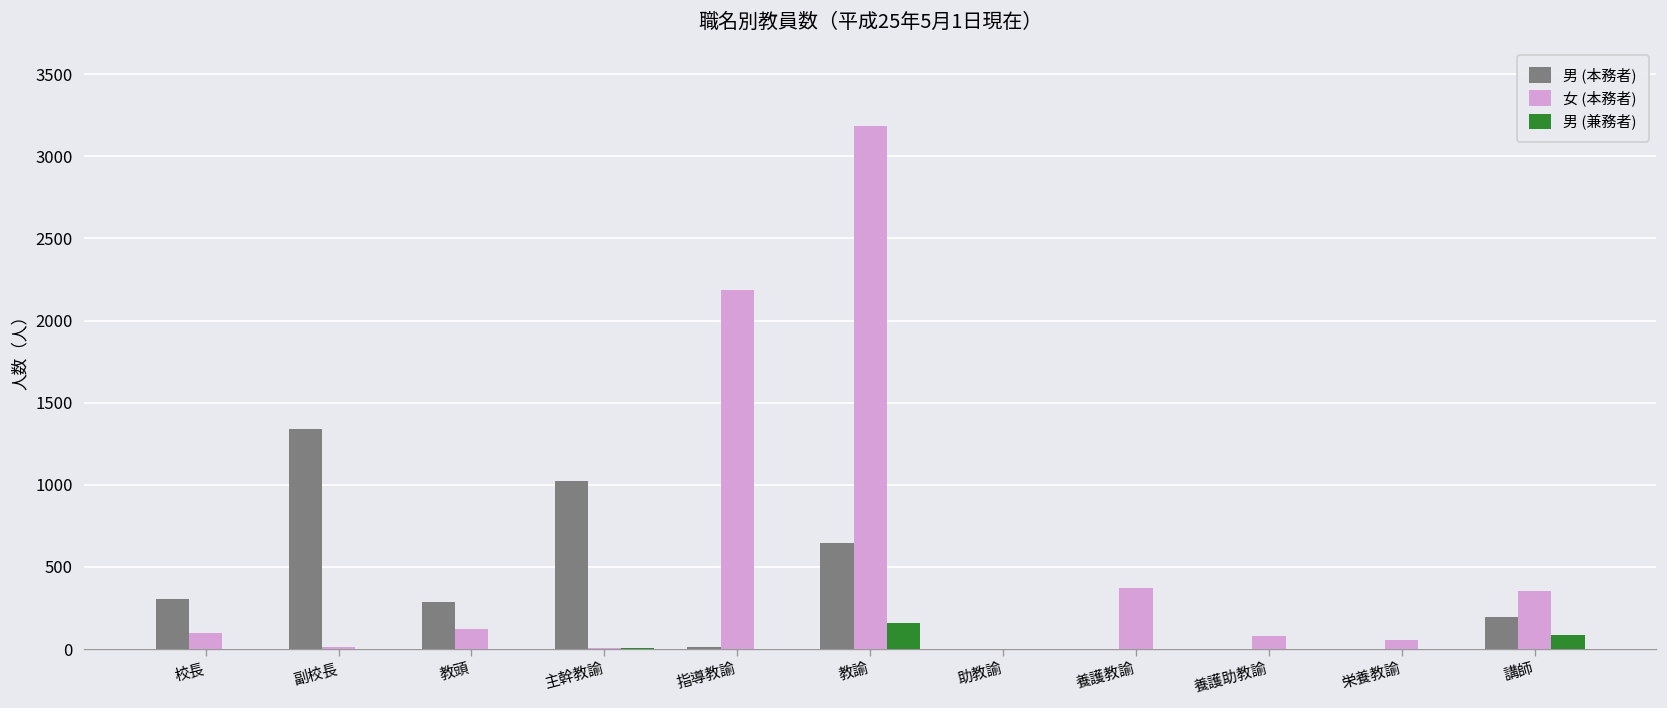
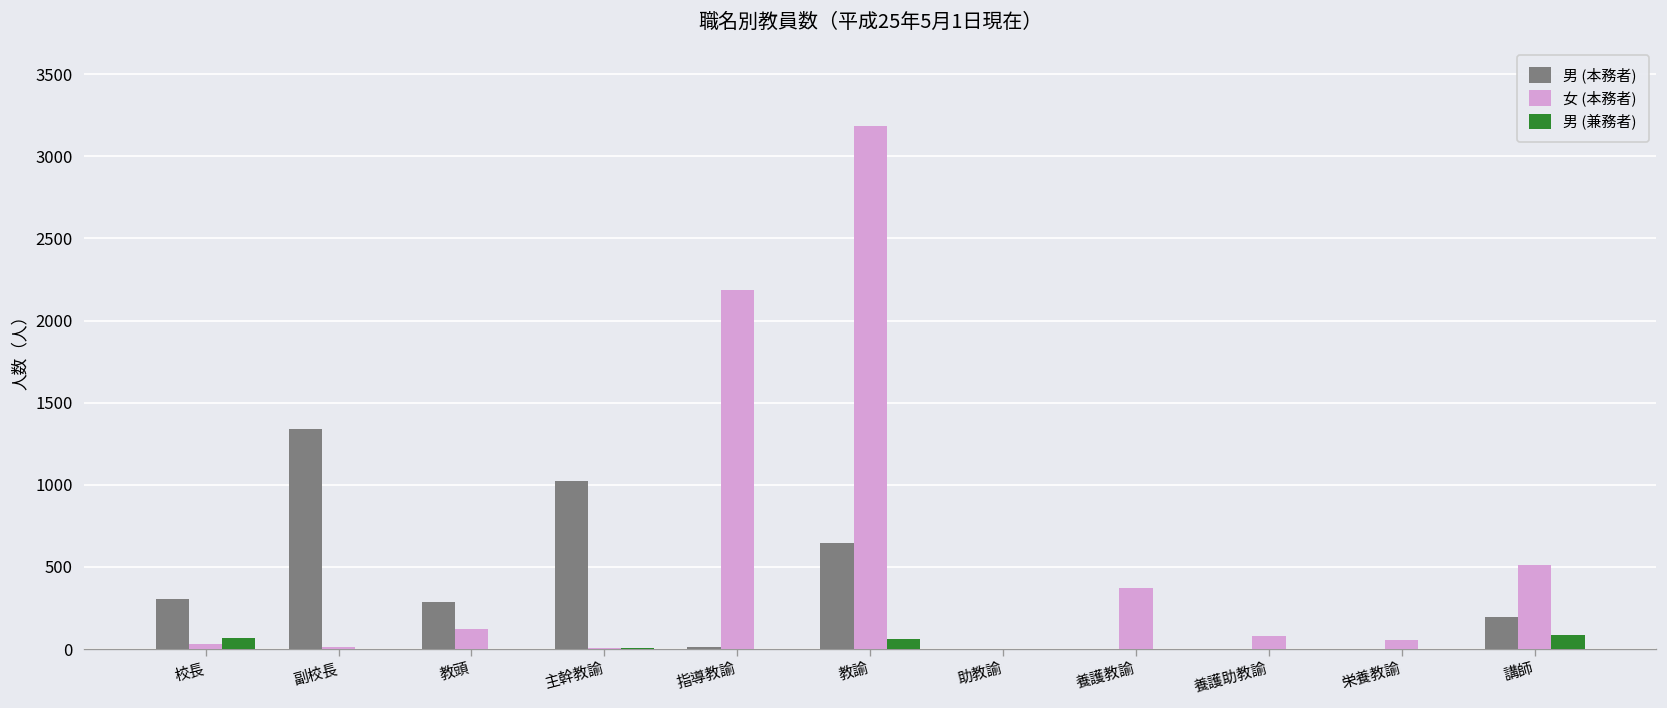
女 (本務者), 校長: 100 -> 30
男 (兼務者), 校長: 0 -> 70
男 (兼務者), 教諭: 160 -> 60
女 (本務者), 講師: 350 -> 510
